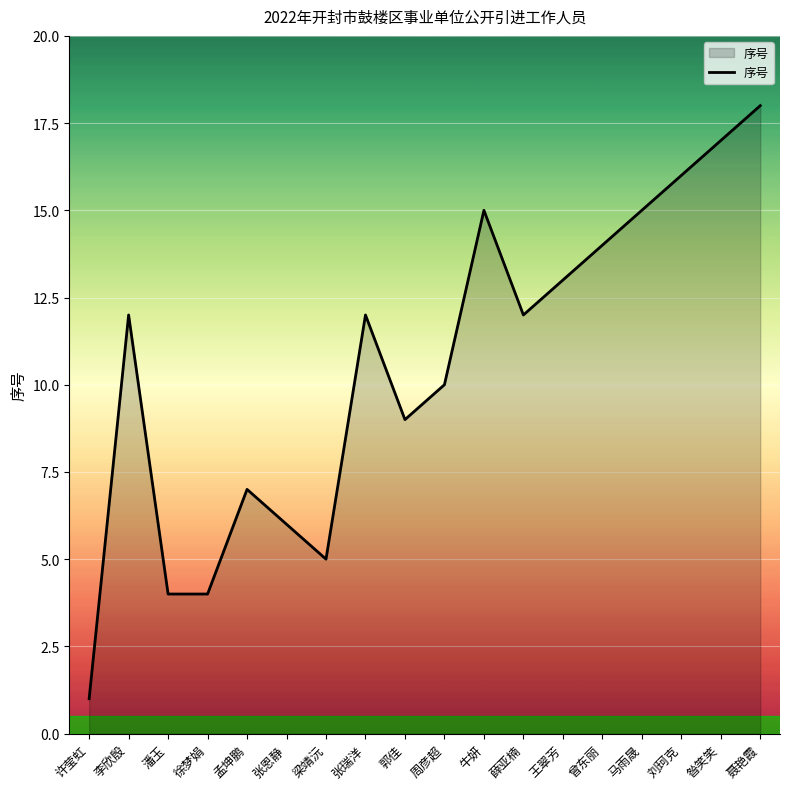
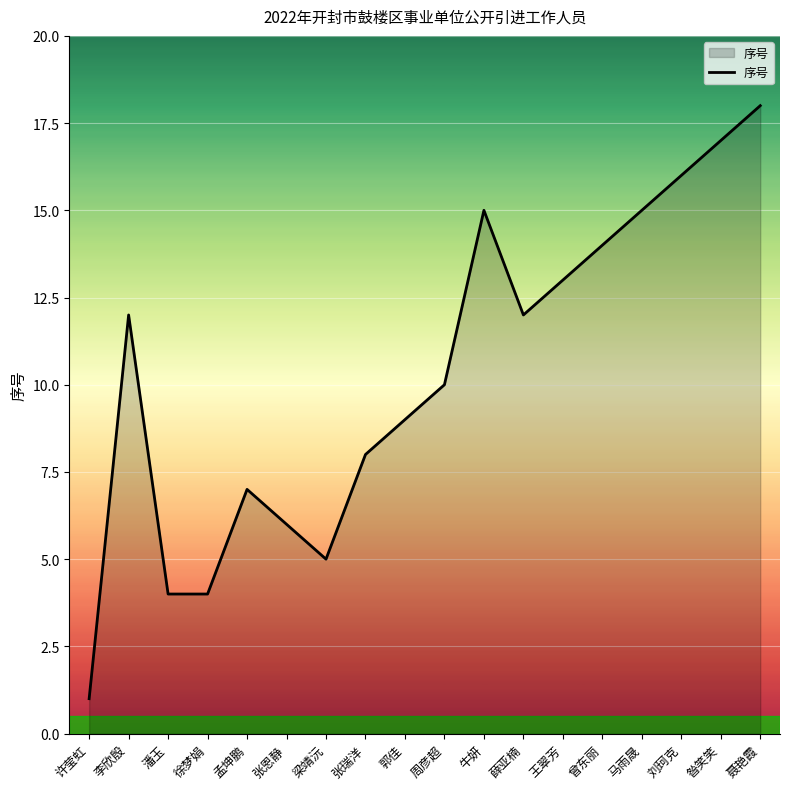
张瑞洋: 12 -> 8
